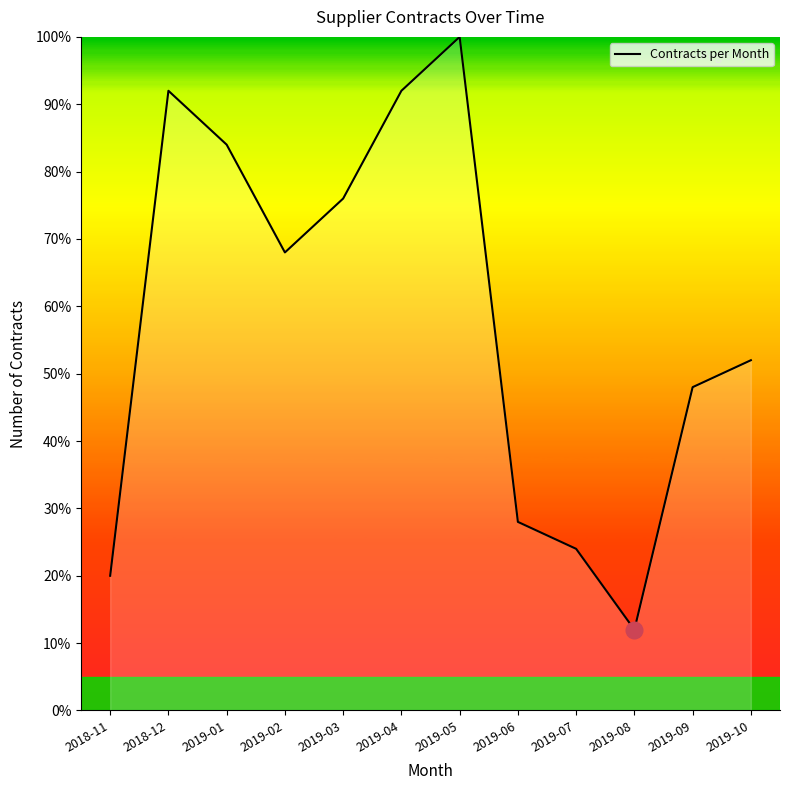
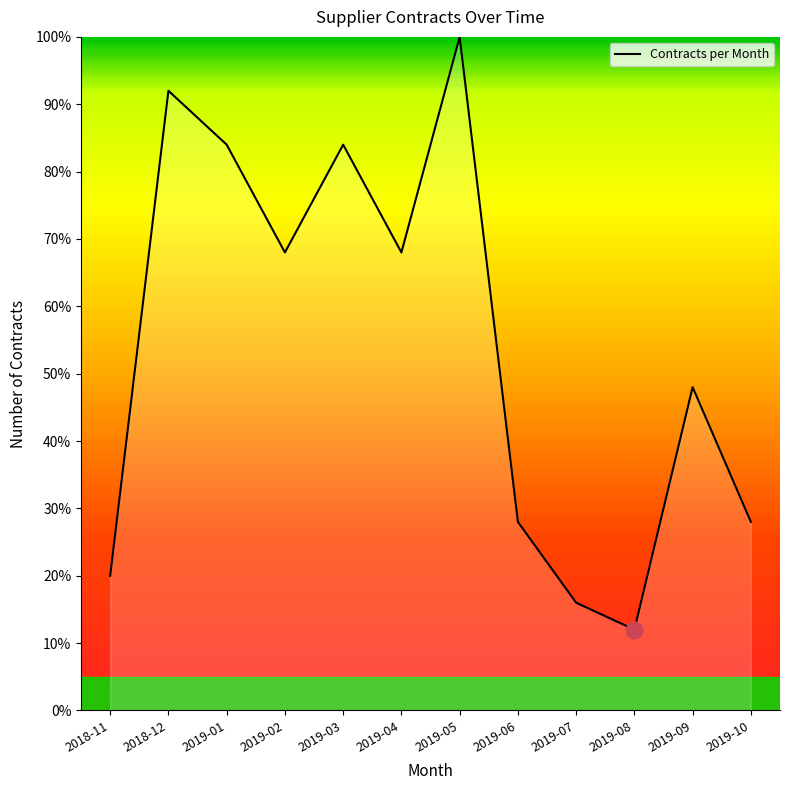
Contracts per Month, 2019-03: 76% -> 84%
Contracts per Month, 2019-04: 92% -> 68%
Contracts per Month, 2019-07: 24% -> 16%
Contracts per Month, 2019-10: 52% -> 28%
